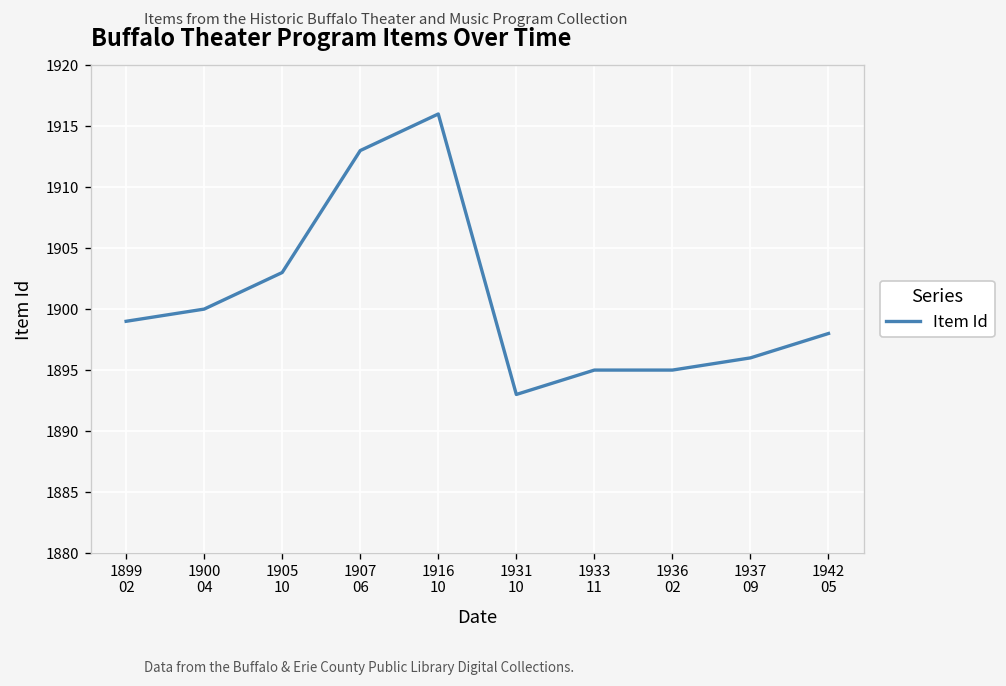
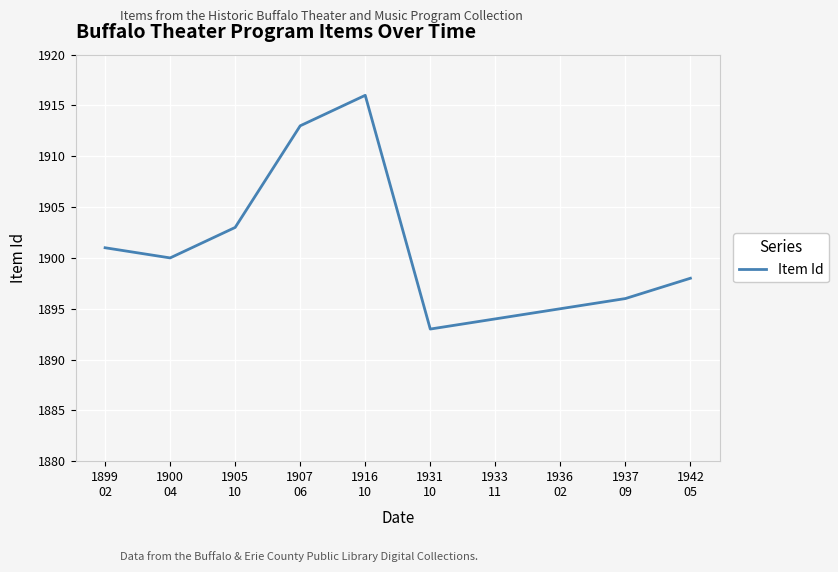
1899 02: 1899 -> 1901
1933 11: 1895 -> 1894
